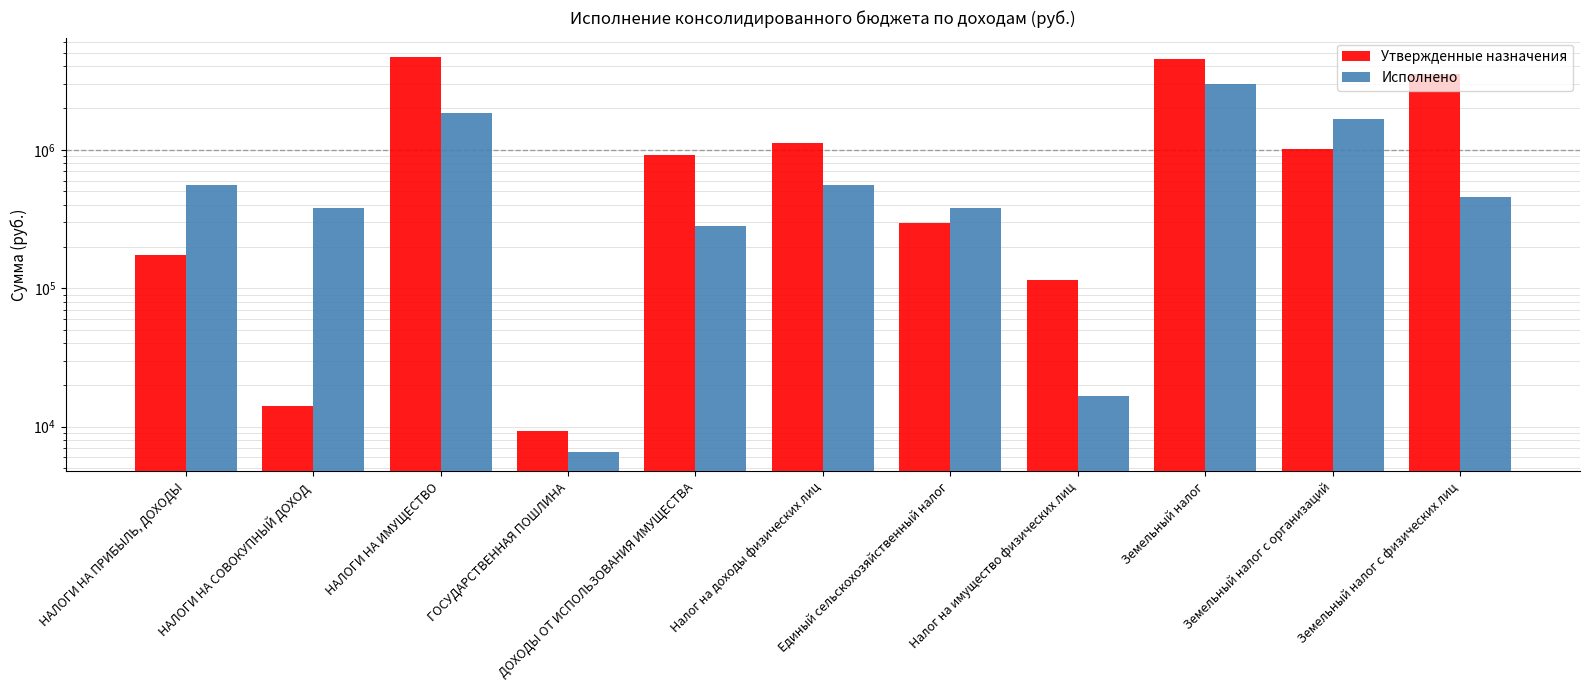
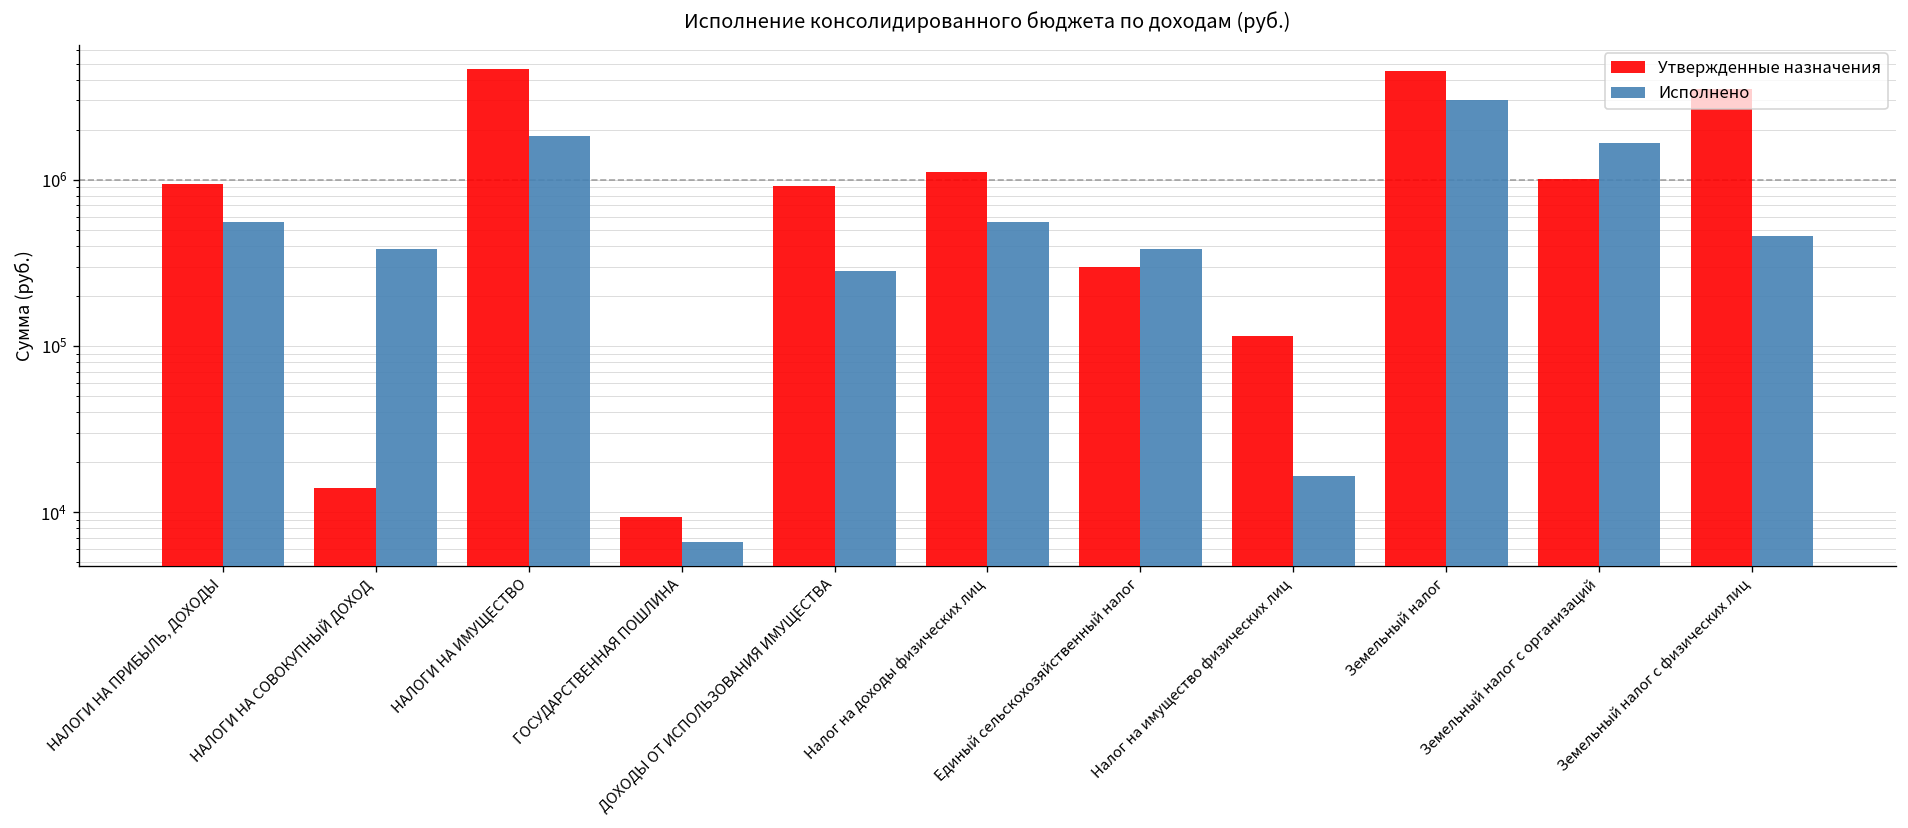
Утвержденные назначения, НАЛОГИ НА ПРИБЫЛЬ, ДОХОДЫ: 180000 -> 900000
